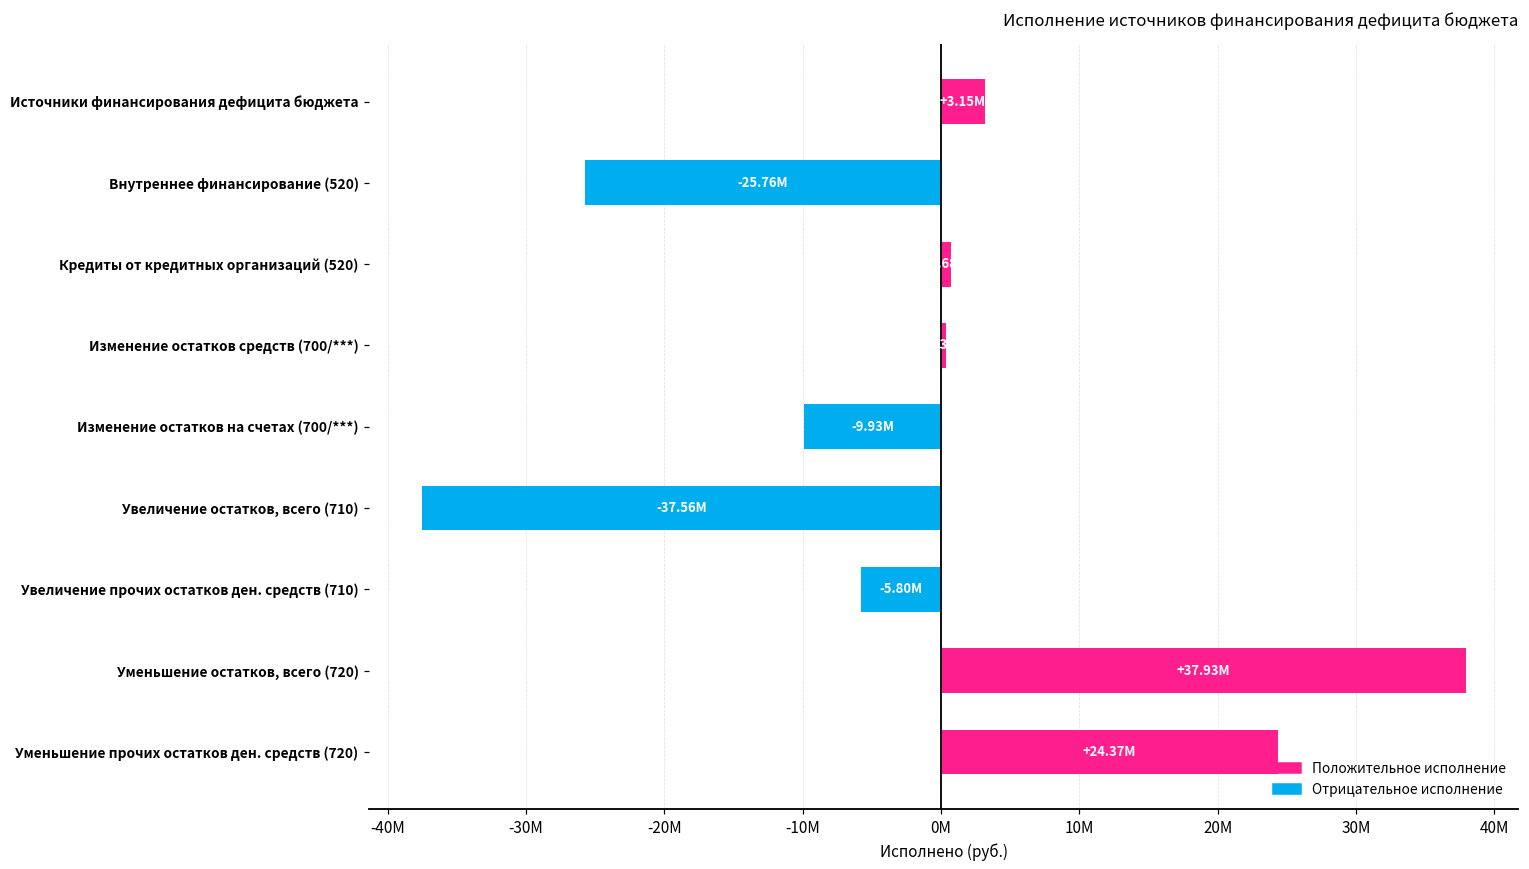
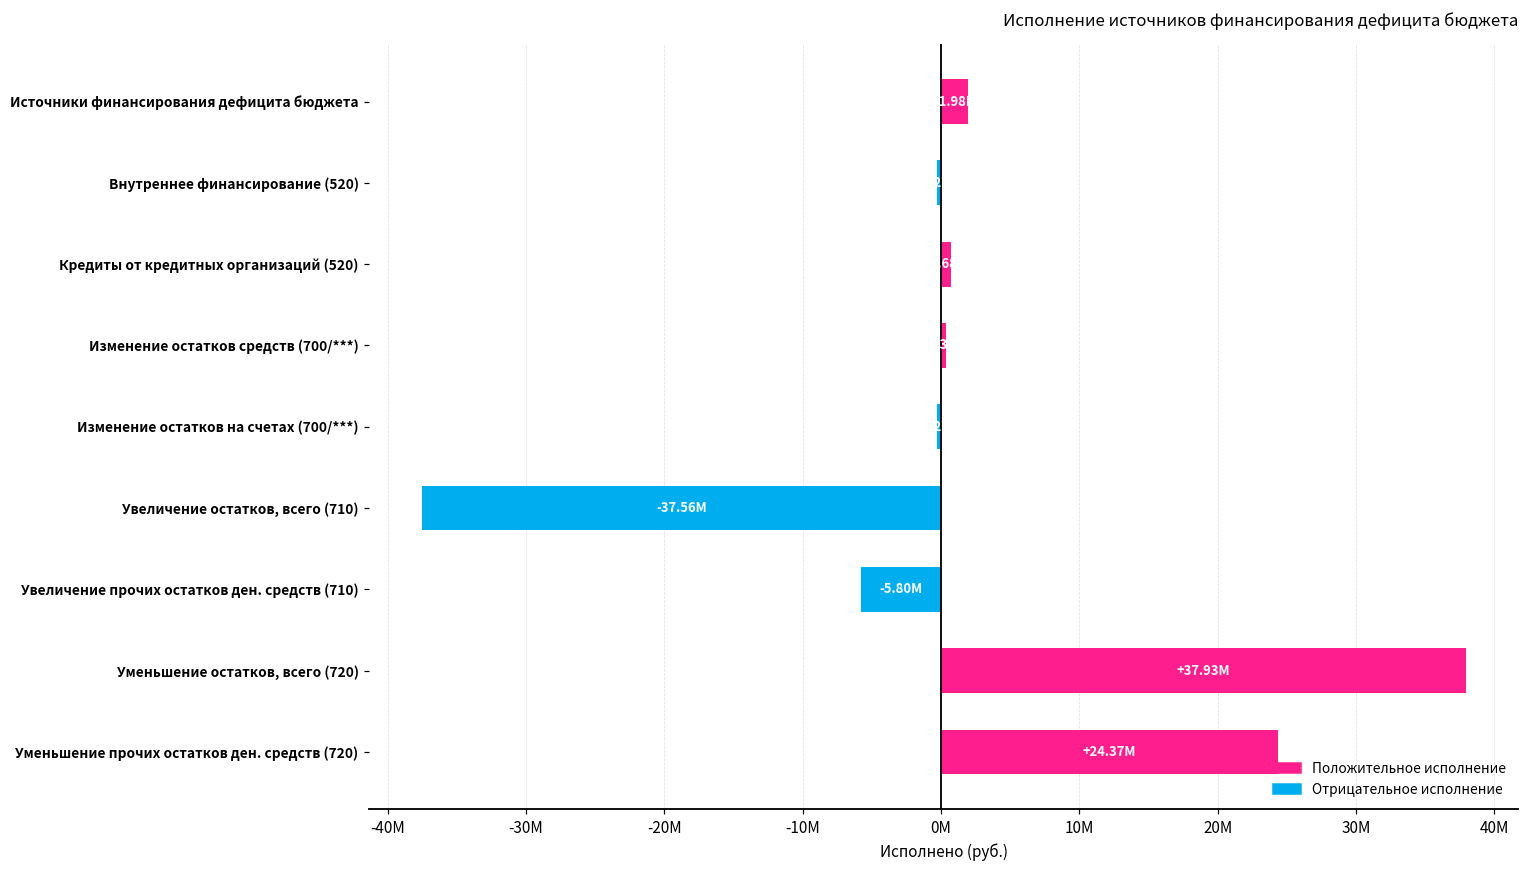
Источники финансирования дефицита бюджета: +3.15M -> +1.98M
Внутреннее финансирование (520): -25800000 -> -300000
Изменение остатков на счетах (700/***): -9900000 -> -300000
